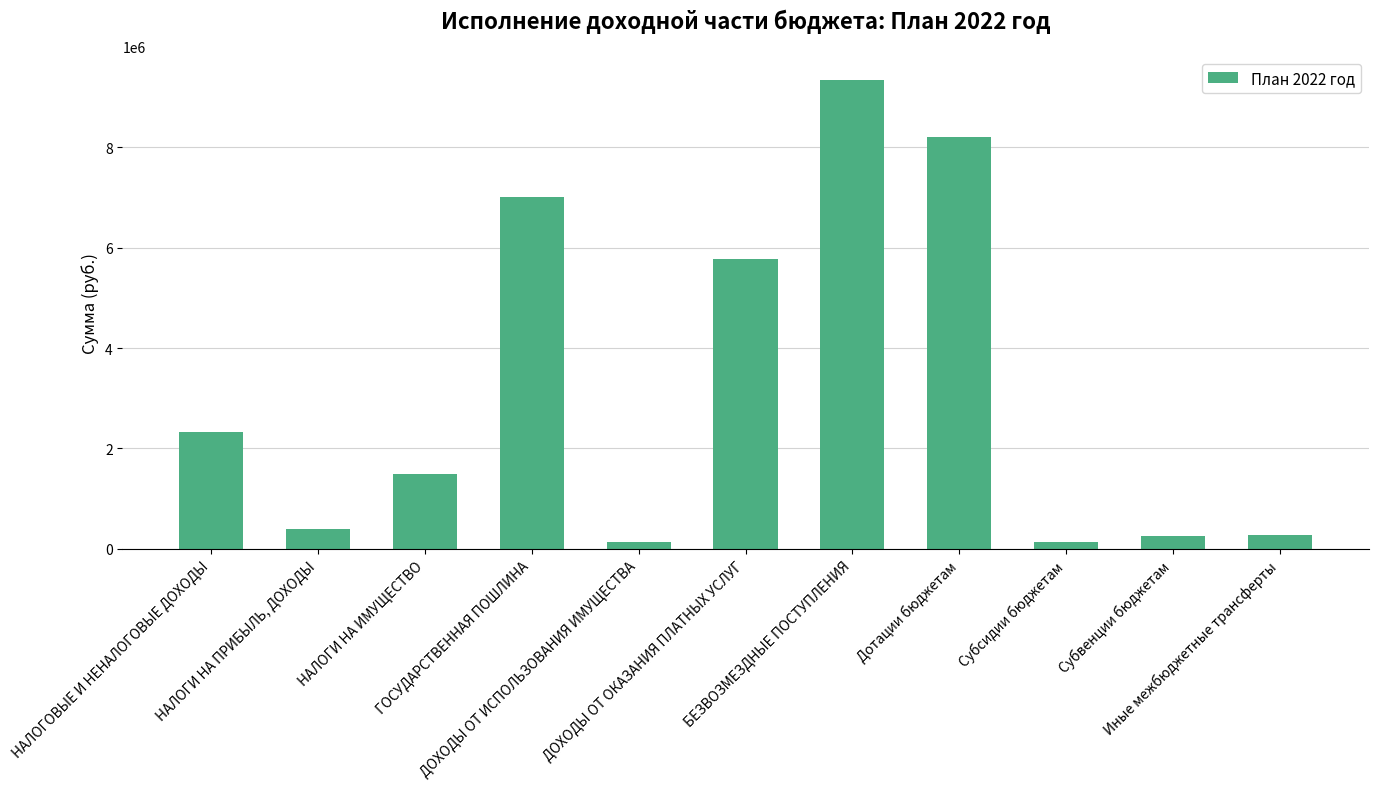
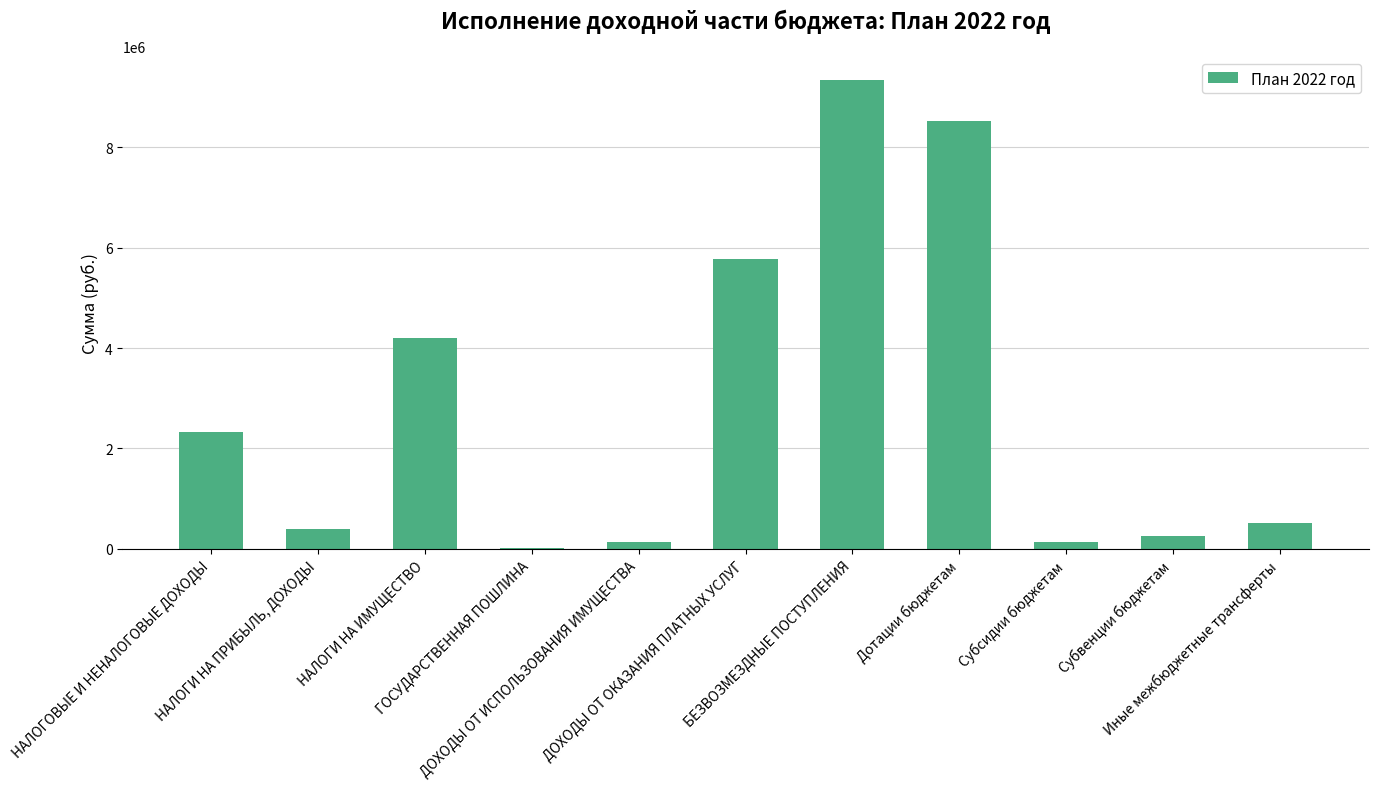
НАЛОГИ НА ИМУЩЕСТВО: 1500000 -> 4200000
ГОСУДАРСТВЕННАЯ ПОШЛИНА: 7000000 -> 0
Дотации бюджетам: 8200000 -> 8500000
Иные межбюджетные трансферты: 300000 -> 500000
